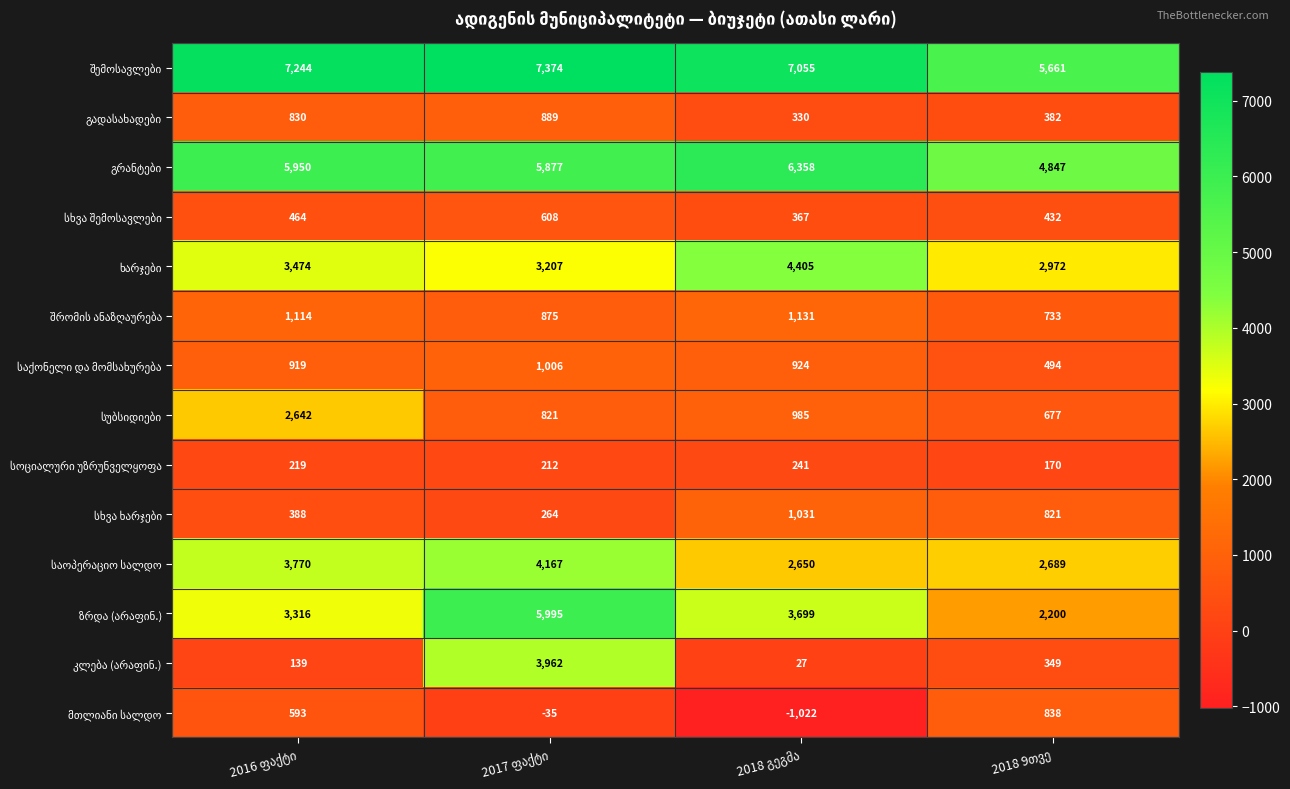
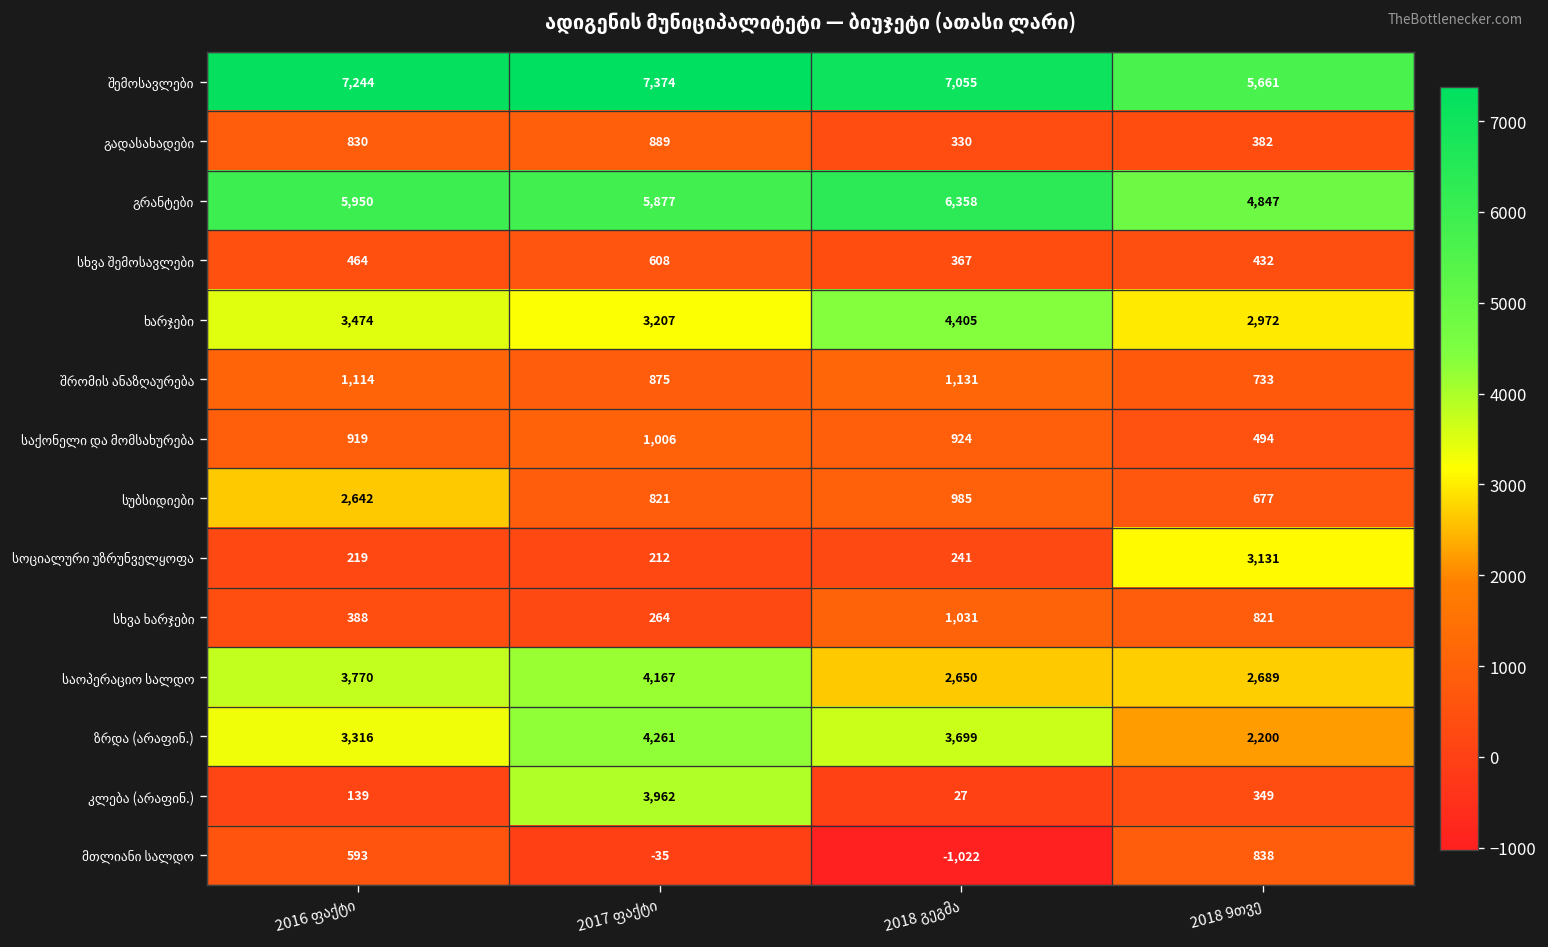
სოციალური უზრუნველყოფა, 2018 9თვე: 170 -> 3,131
ზრდა (არაფინ.), 2017 ფაქტი: 5,995 -> 4,261
